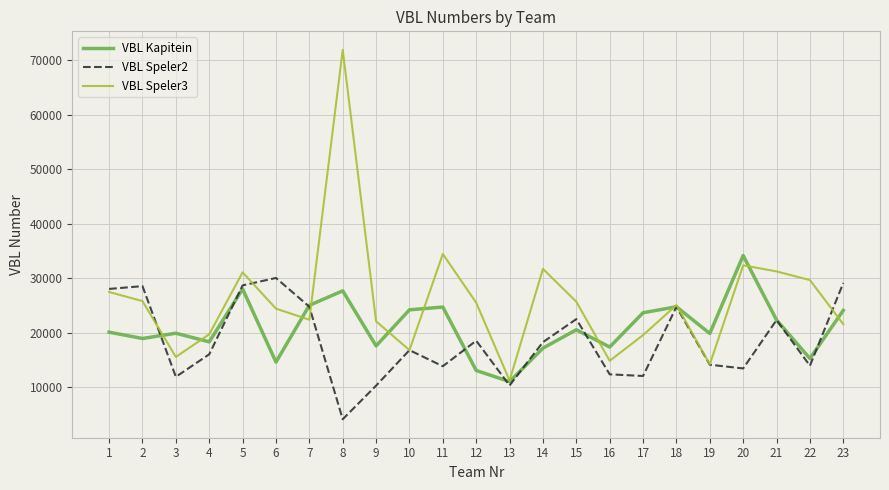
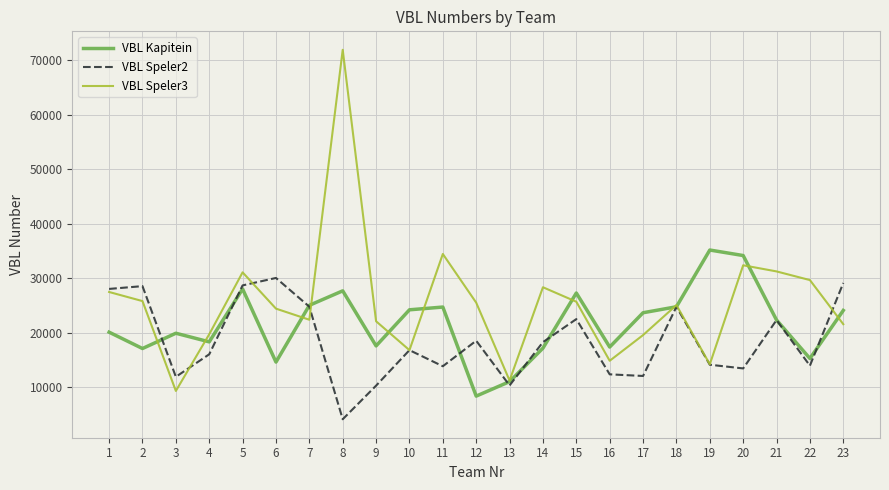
VBL Kapitein, 2: 19000 -> 17000
VBL Speler3, 3: 16000 -> 9000
VBL Kapitein, 12: 13000 -> 8000
VBL Speler3, 14: 32000 -> 28000
VBL Kapitein, 15: 21000 -> 27000
VBL Kapitein, 19: 20000 -> 35000
